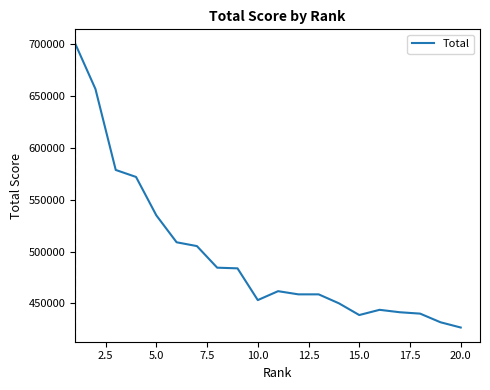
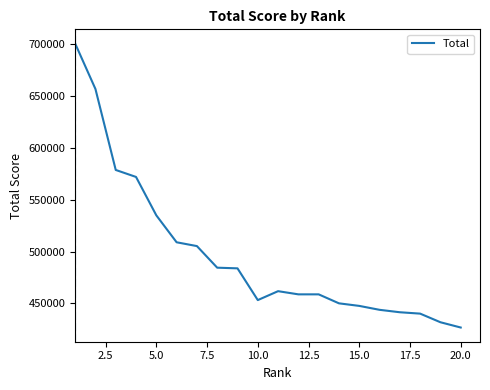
15.0: 439000 -> 448000
